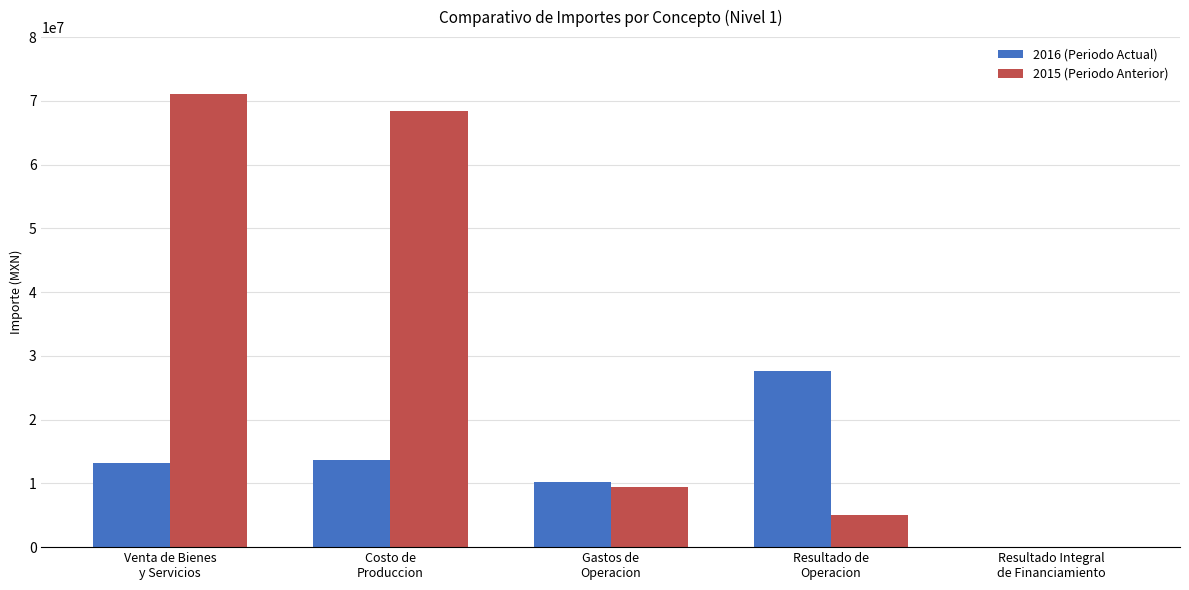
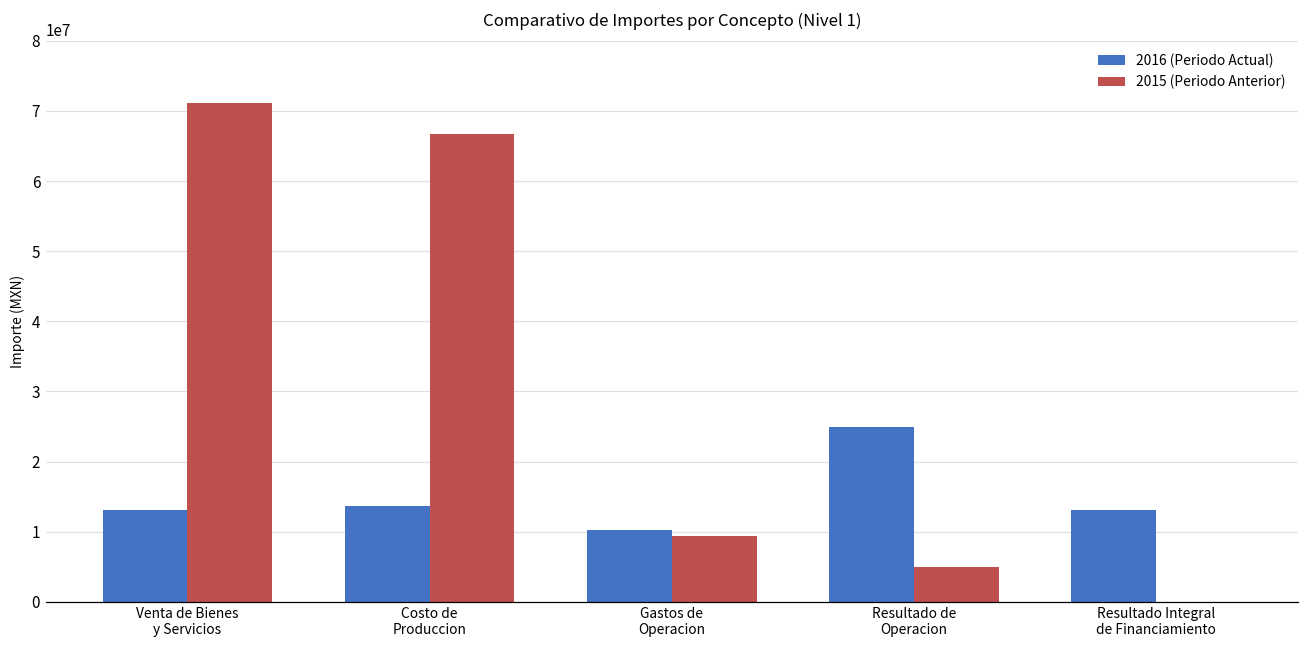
2015 (Periodo Anterior), Costo de Produccion: 68000000 -> 67000000
2016 (Periodo Actual), Resultado de Operacion: 28000000 -> 25000000
2016 (Periodo Actual), Resultado Integral de Financiamiento: 0 -> 13000000
